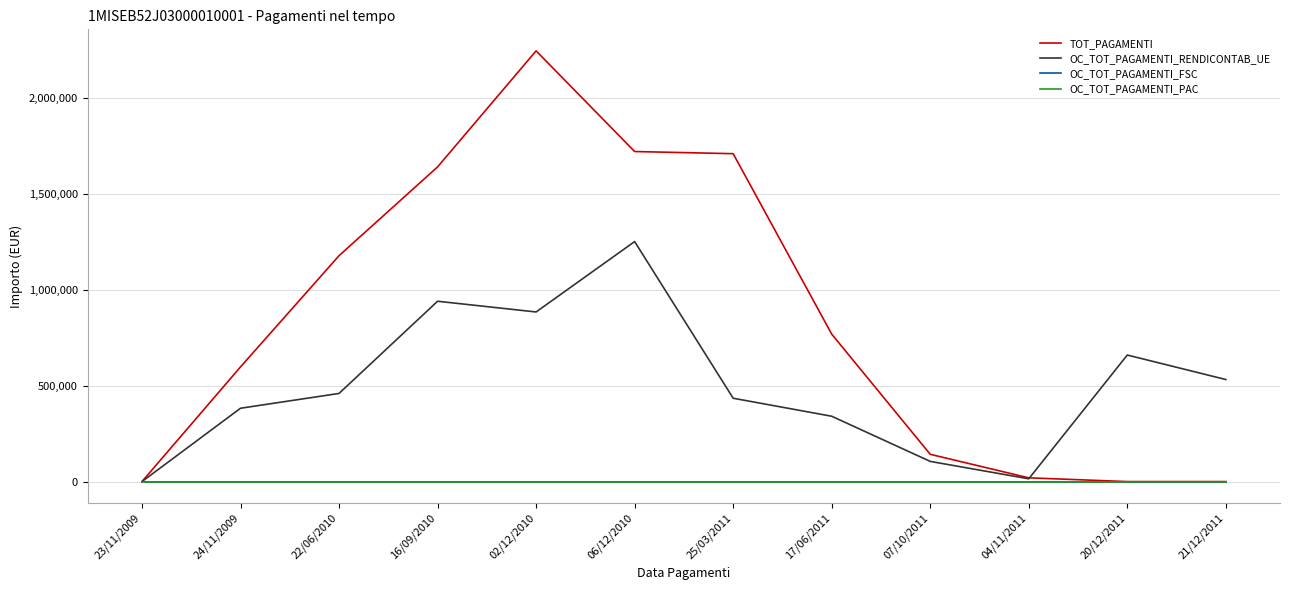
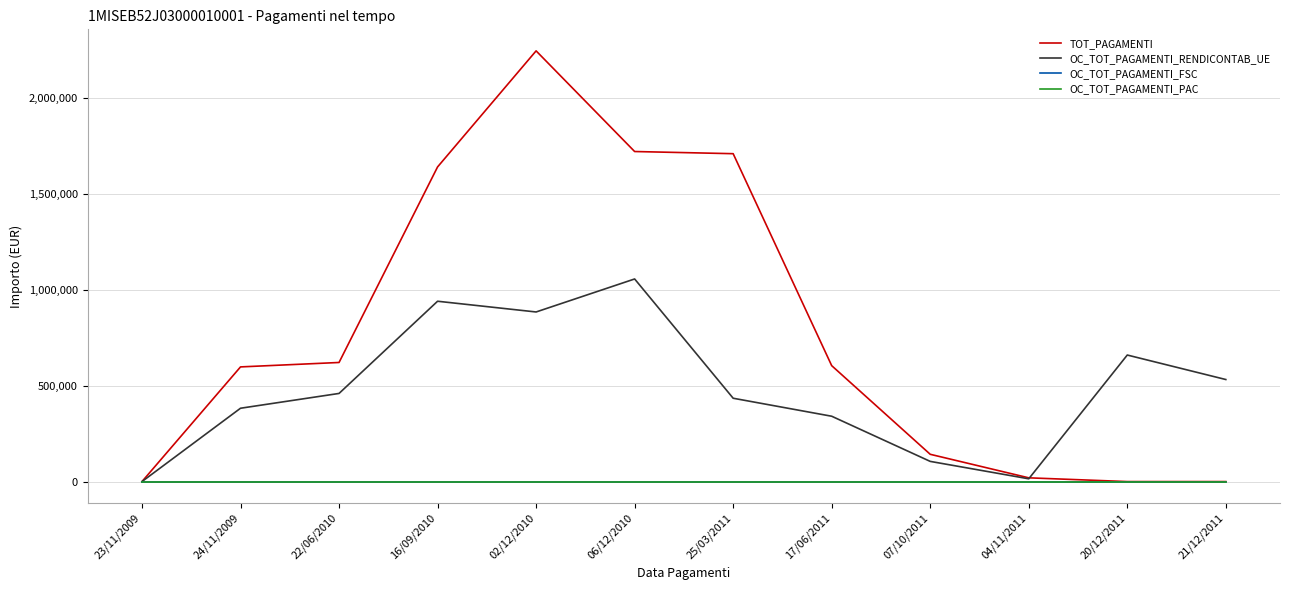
TOT_PAGAMENTI, 22/06/2010: 1,180,000 -> 620,000
OC_TOT_PAGAMENTI_RENDICONTAB_UE, 06/12/2010: 1,250,000 -> 1,060,000
TOT_PAGAMENTI, 17/06/2011: 770,000 -> 600,000
